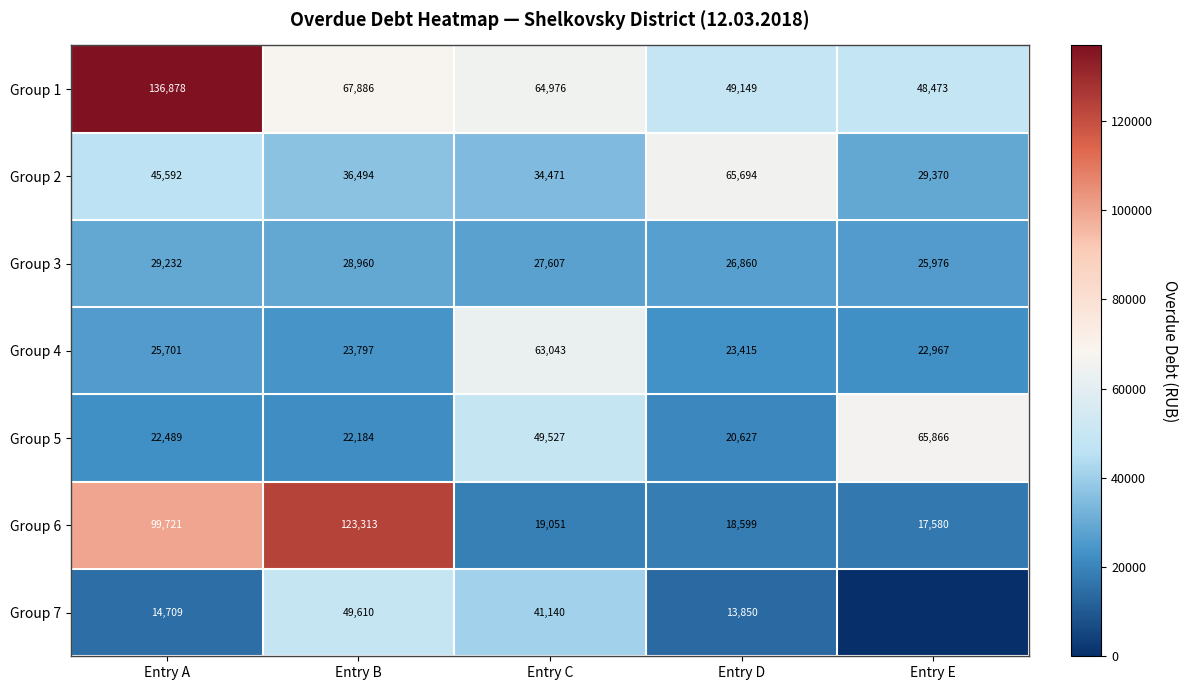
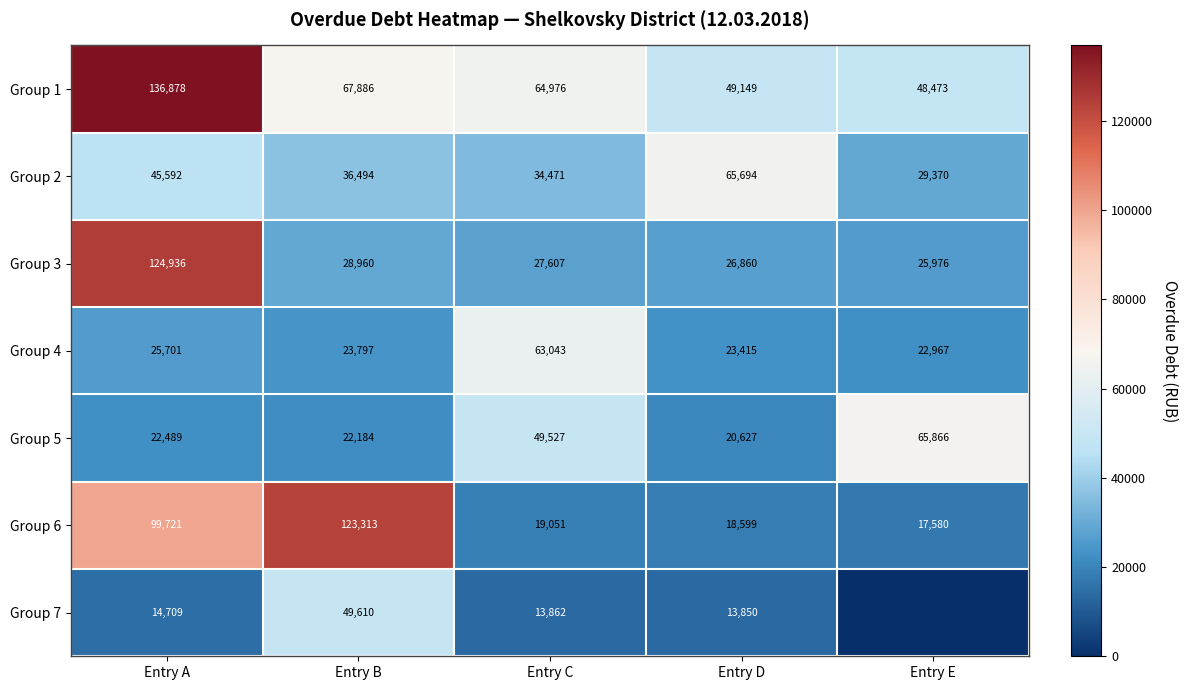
Group 3, Entry A: 29,232 -> 124,936
Group 7, Entry C: 41,140 -> 13,862
